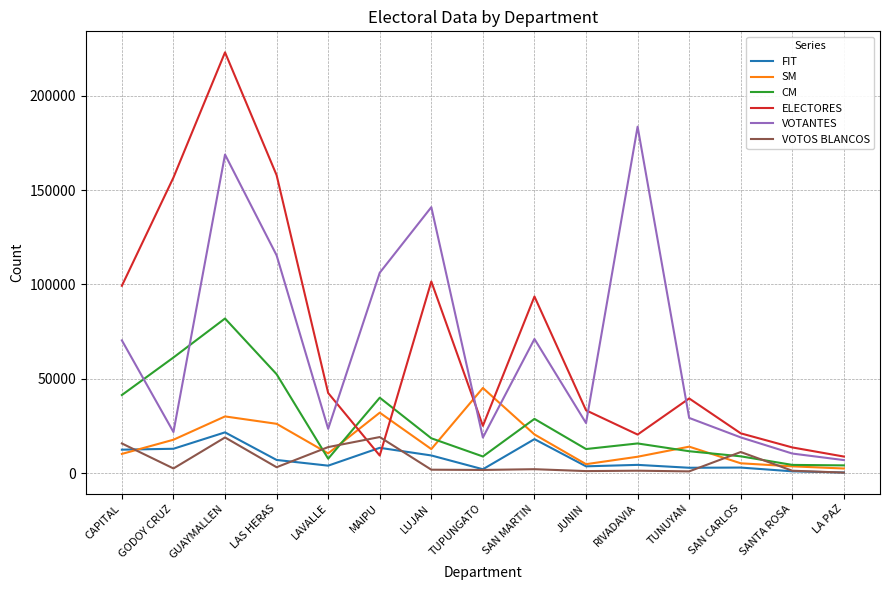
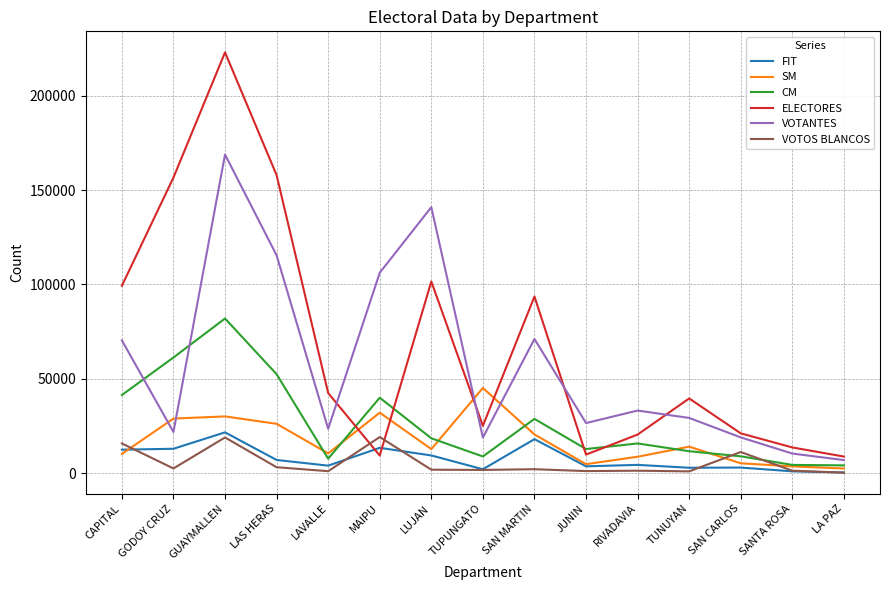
SM, GODOY CRUZ: 18000 -> 29000
VOTOS BLANCOS, LAVALLE: 14000 -> 1000
ELECTORES, JUNIN: 33000 -> 10000
VOTANTES, RIVADAVIA: 184000 -> 33000
